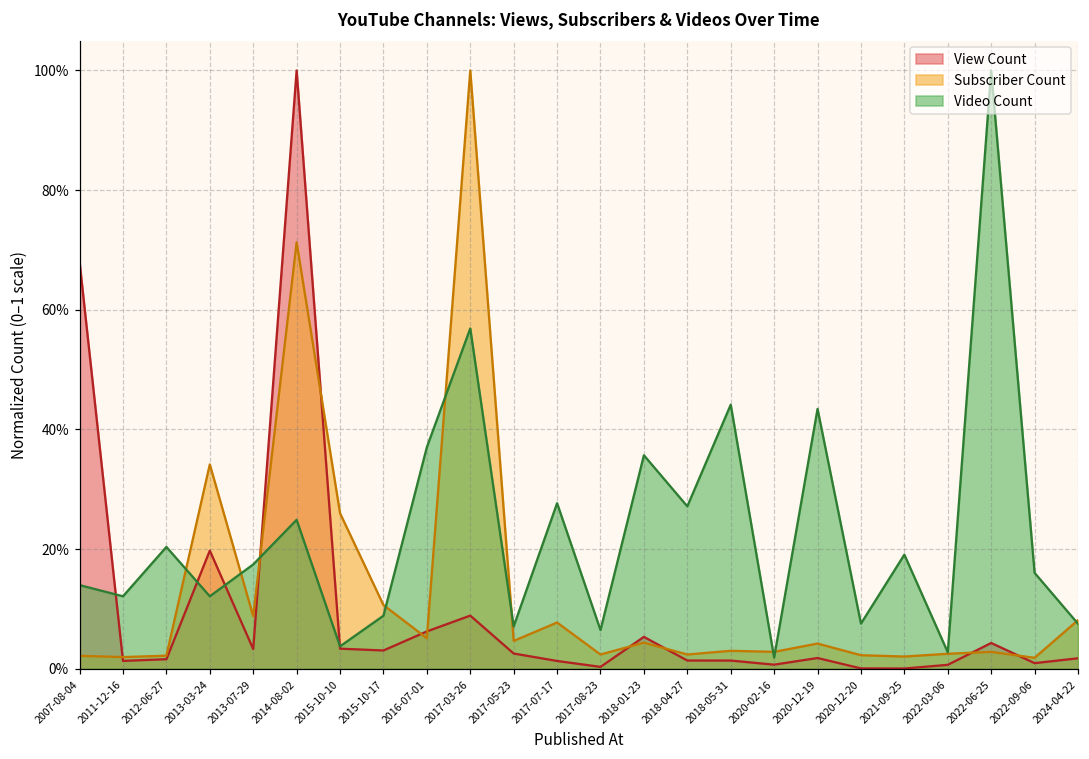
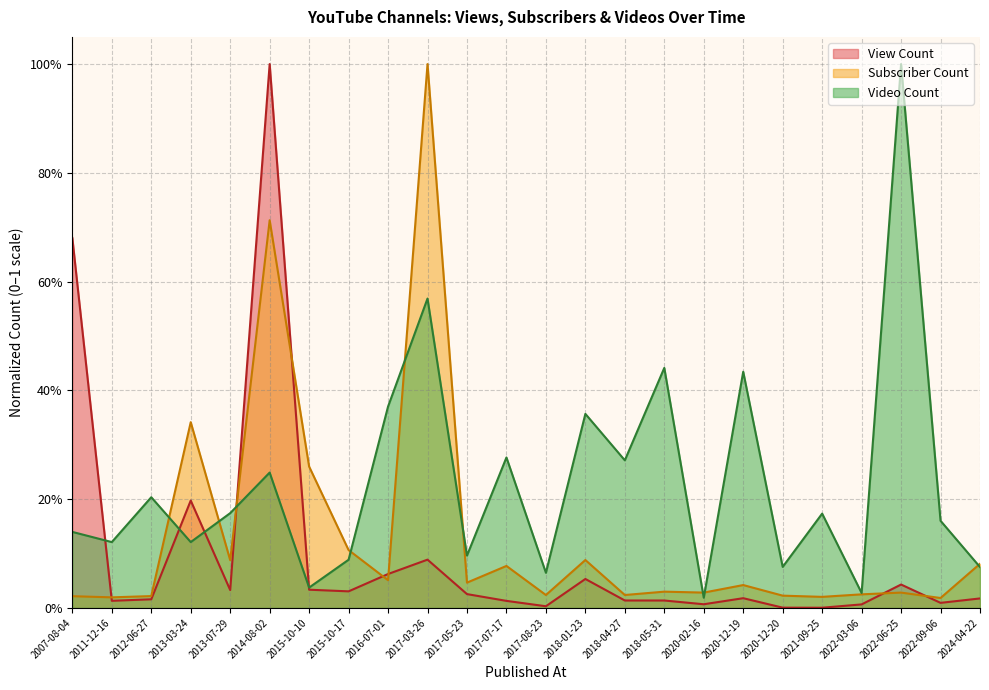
Video Count, 2017-05-23: 7% -> 10%
Subscriber Count, 2018-01-23: 4% -> 9%
Video Count, 2021-09-25: 19% -> 17%
